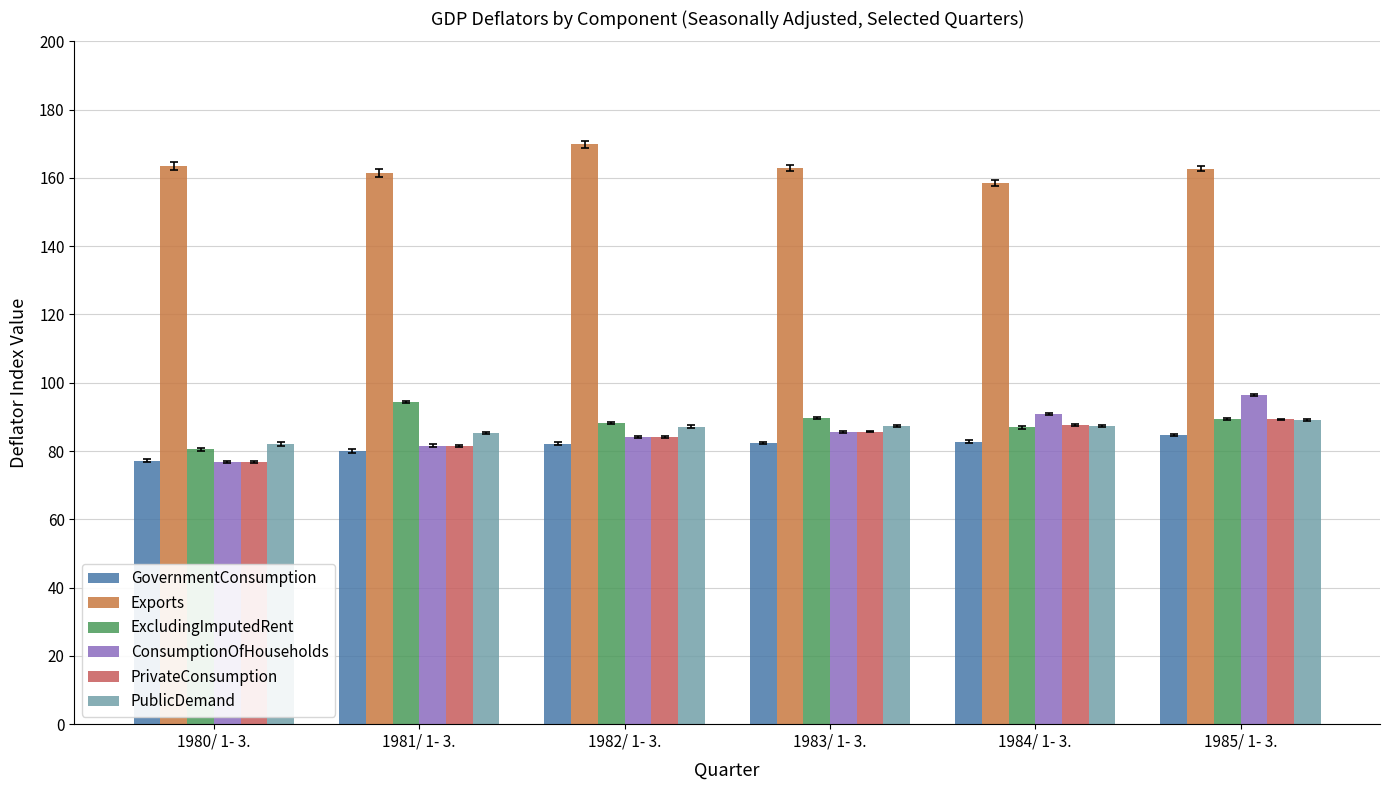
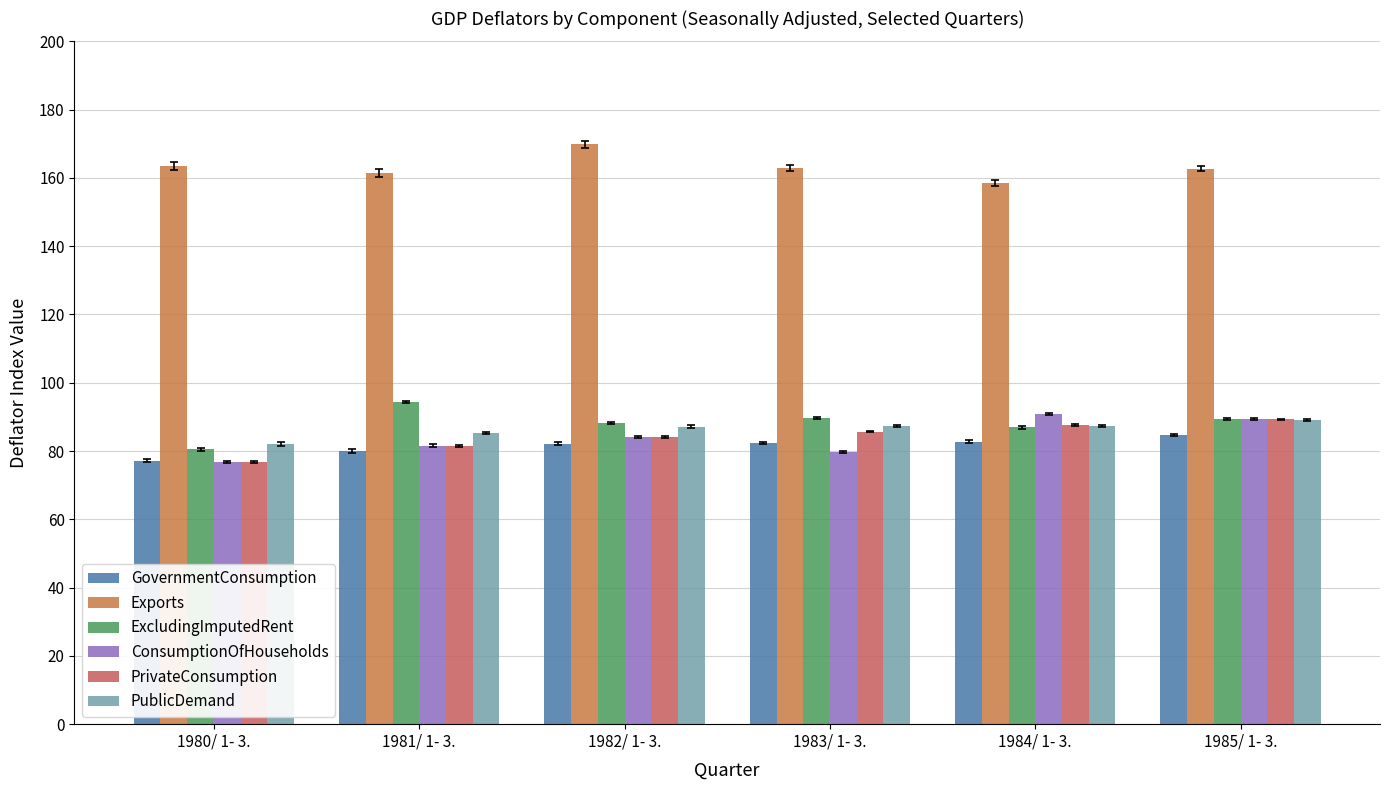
ConsumptionOfHouseholds, 1983/ 1- 3.: 86 -> 80
ConsumptionOfHouseholds, 1985/ 1- 3.: 97 -> 89
